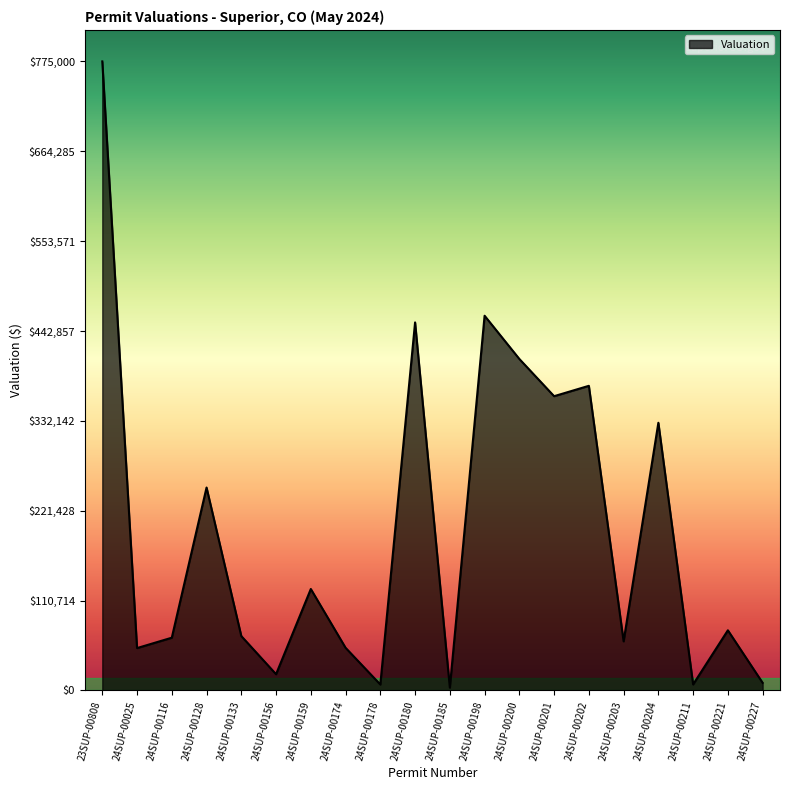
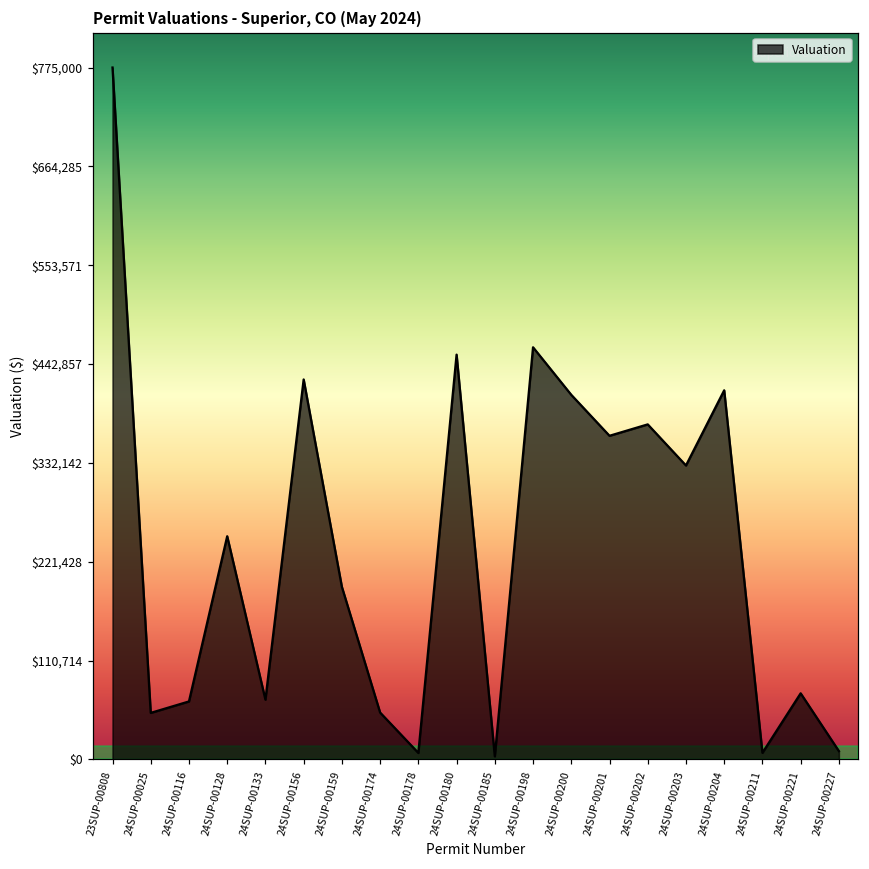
24SUP-00156: $20,000 -> $430,000
24SUP-00159: $130,000 -> $190,000
24SUP-00203: $60,000 -> $330,000
24SUP-00204: $330,000 -> $410,000
